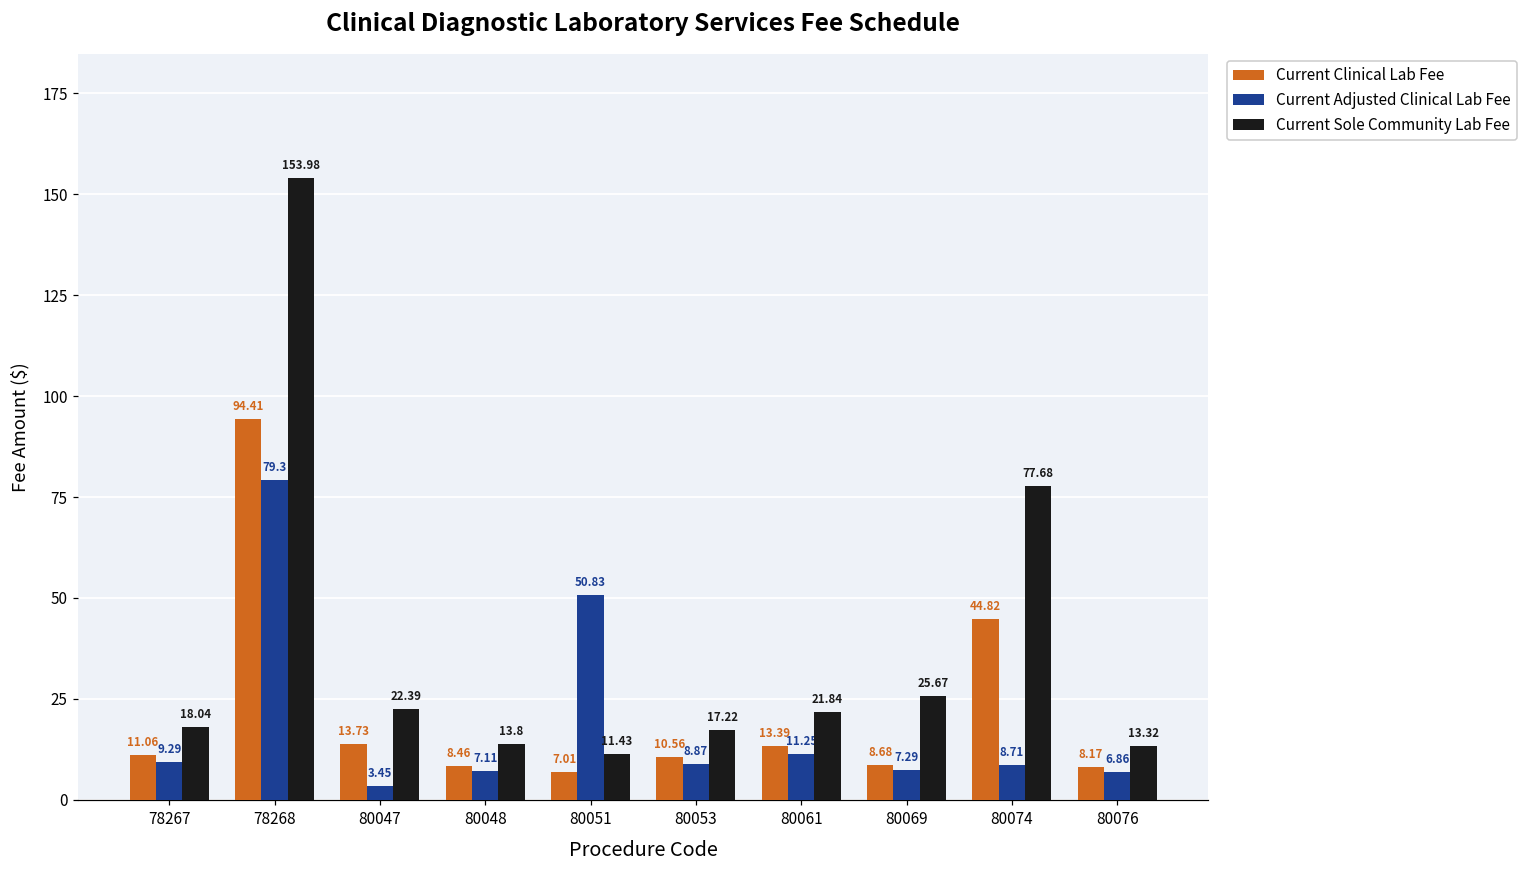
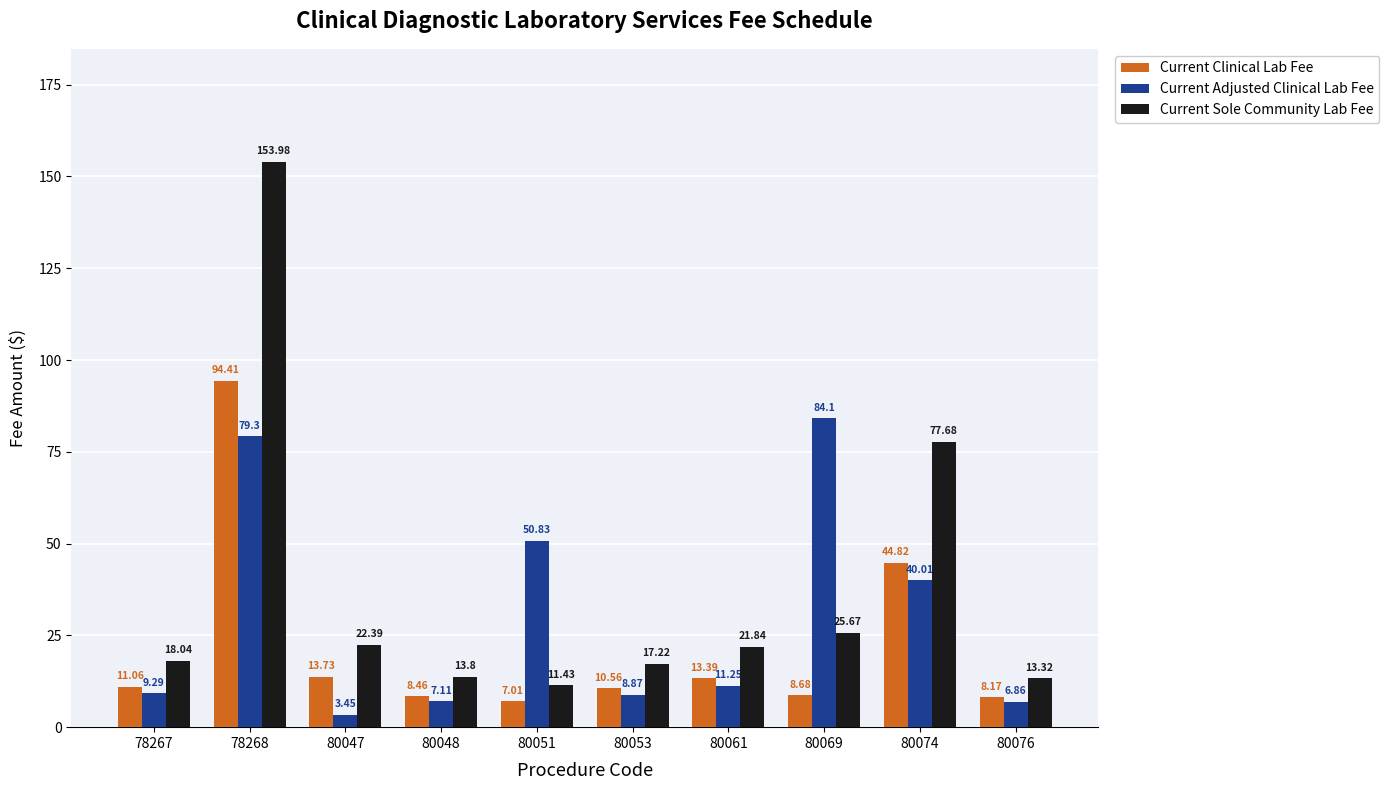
Current Adjusted Clinical Lab Fee, 80069: 7.29 -> 84.1
Current Adjusted Clinical Lab Fee, 80074: 8.71 -> 40.01
